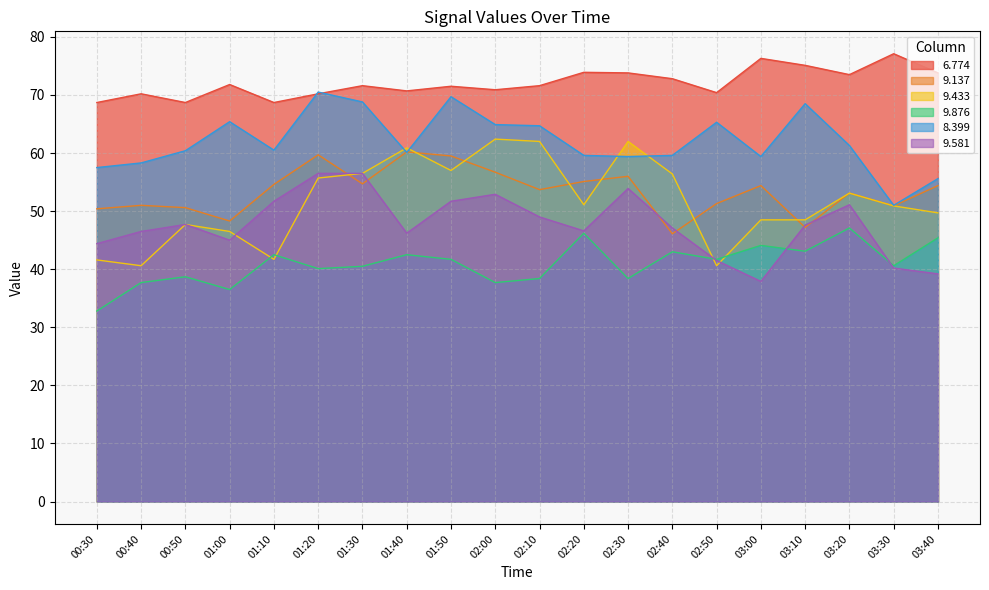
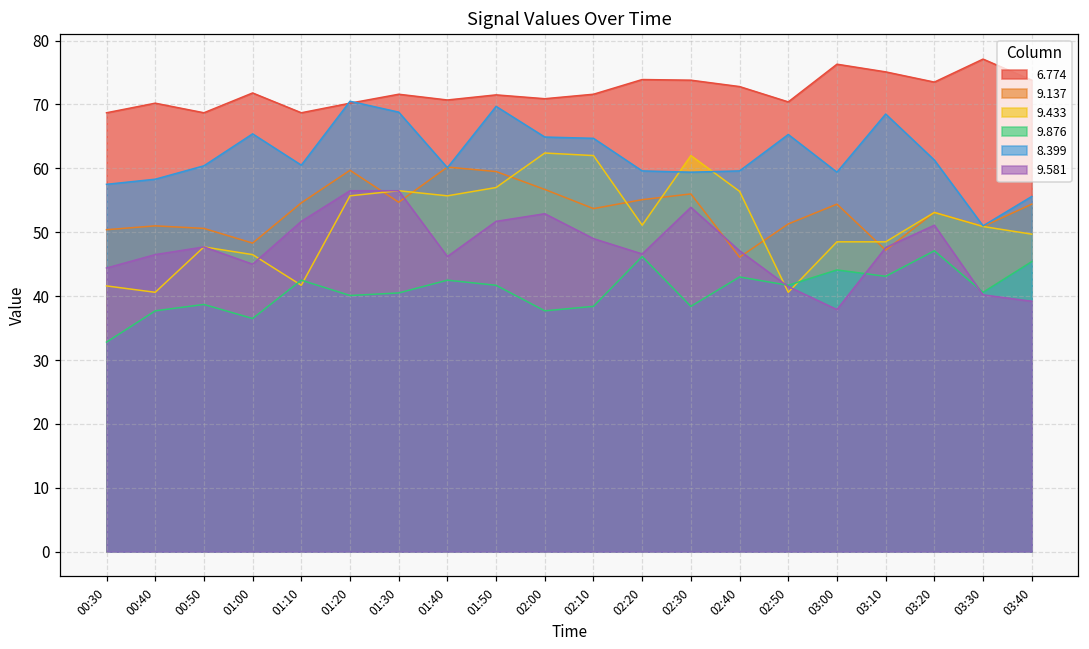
9.433, 01:40: 61 -> 56
